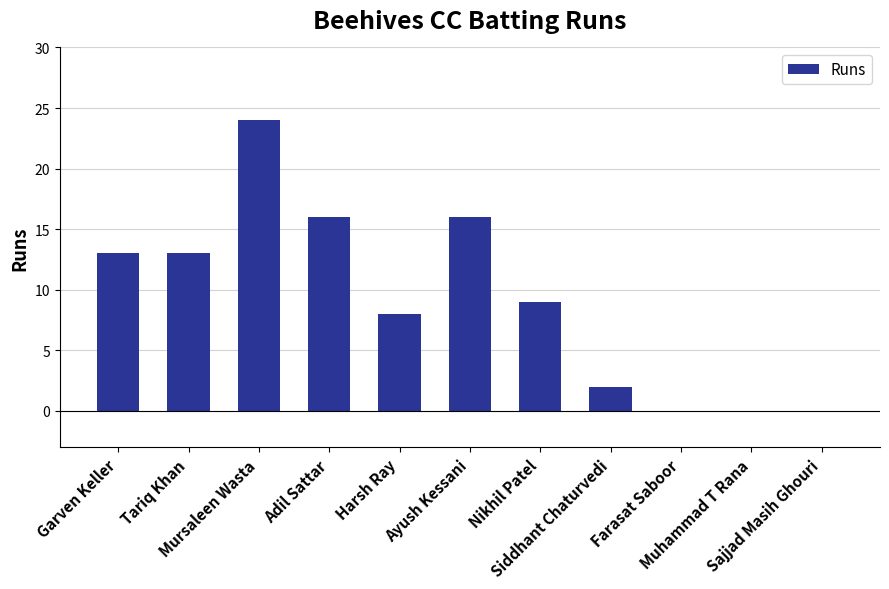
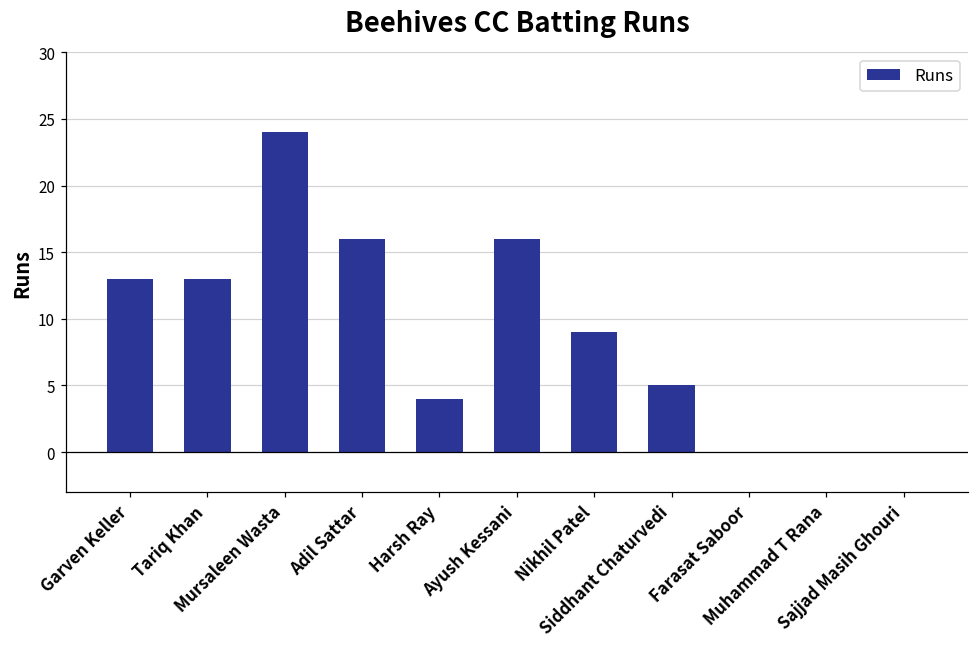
Harsh Ray: 8 -> 4
Siddhant Chaturvedi: 2 -> 5
